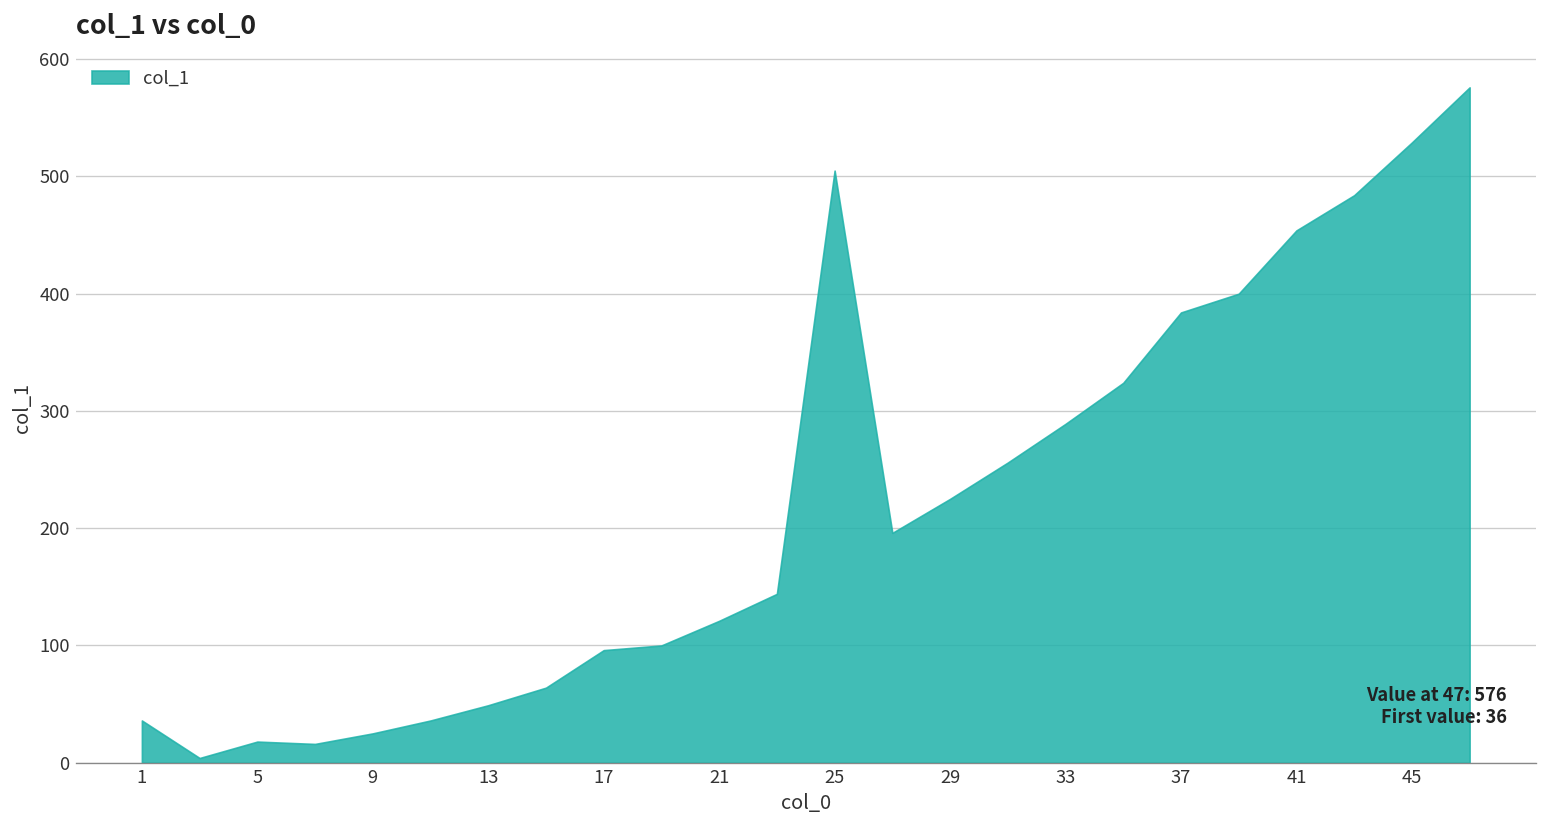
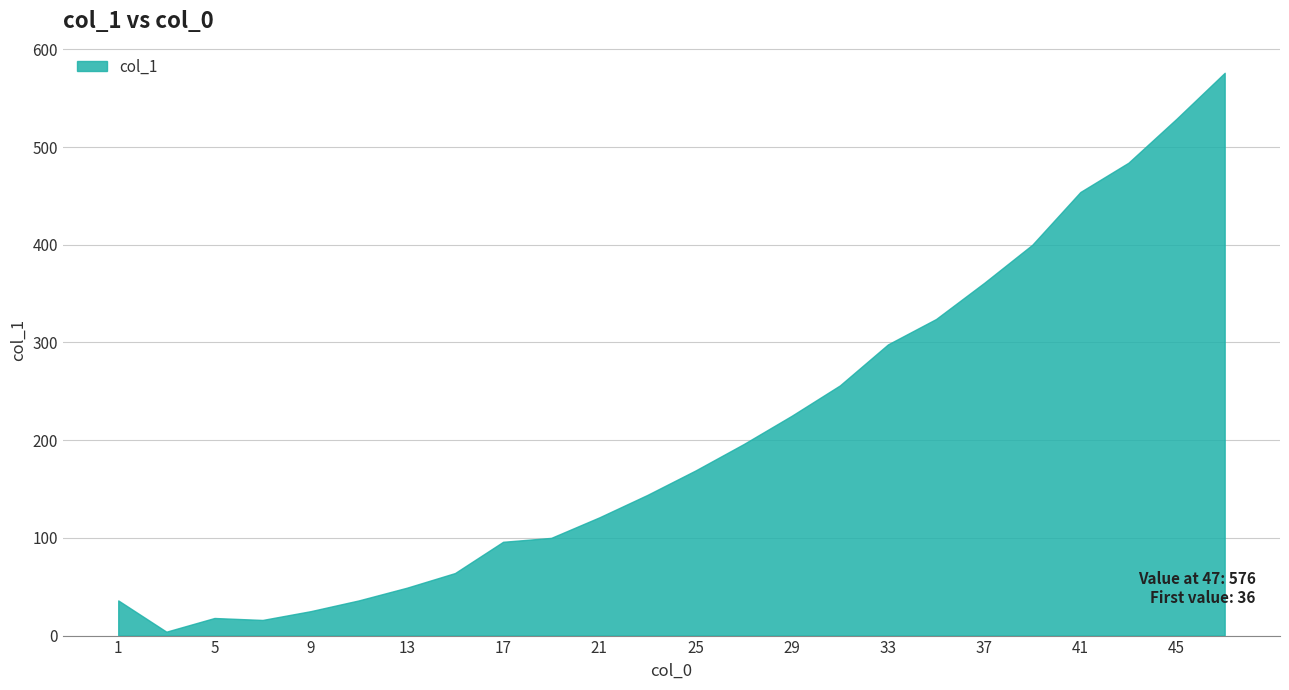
25: 510 -> 170
33: 290 -> 300
37: 380 -> 360
